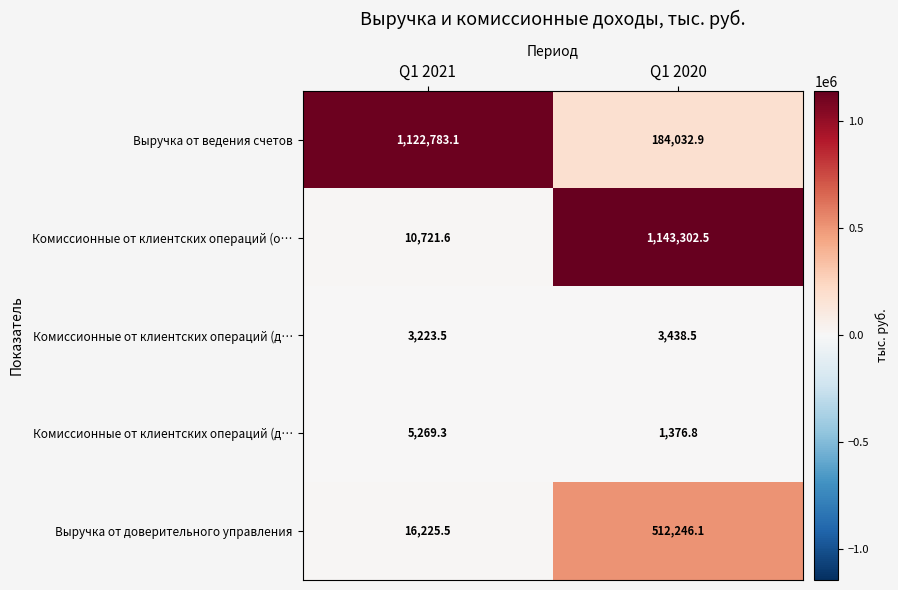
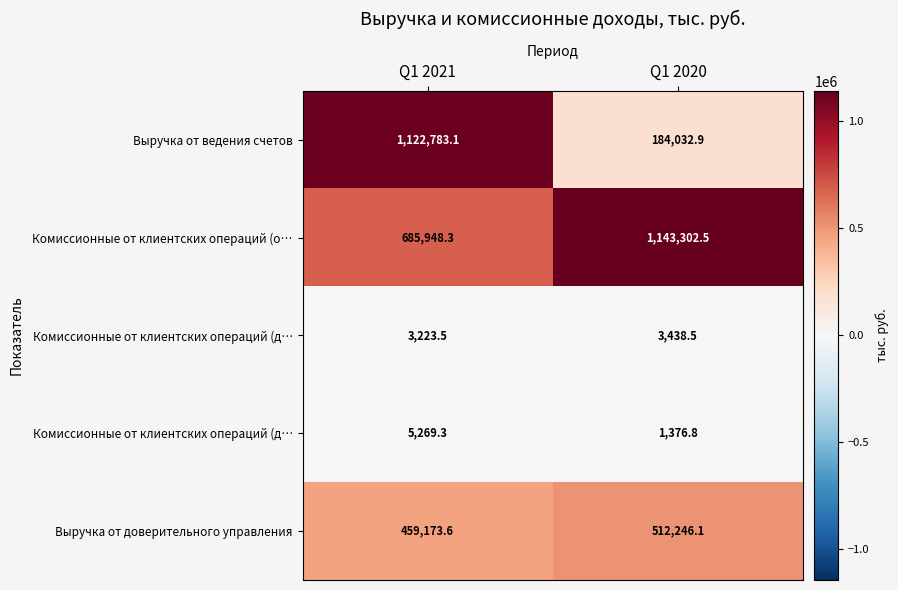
Комиссионные от клиентских операций (о…, Q1 2021: 10,721.6 -> 685,948.3
Выручка от доверительного управления, Q1 2021: 16,225.5 -> 459,173.6
